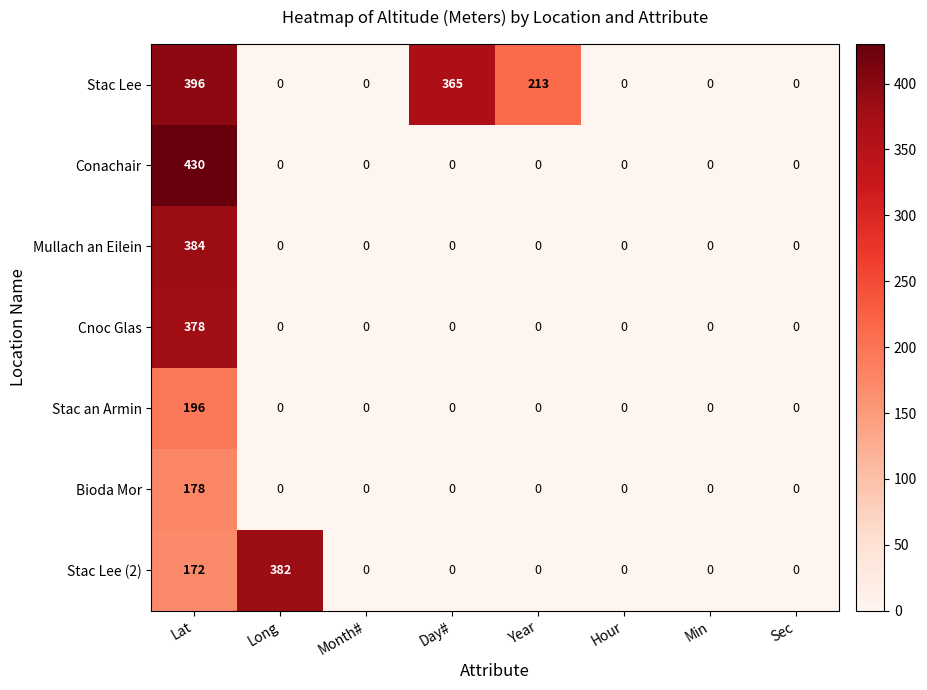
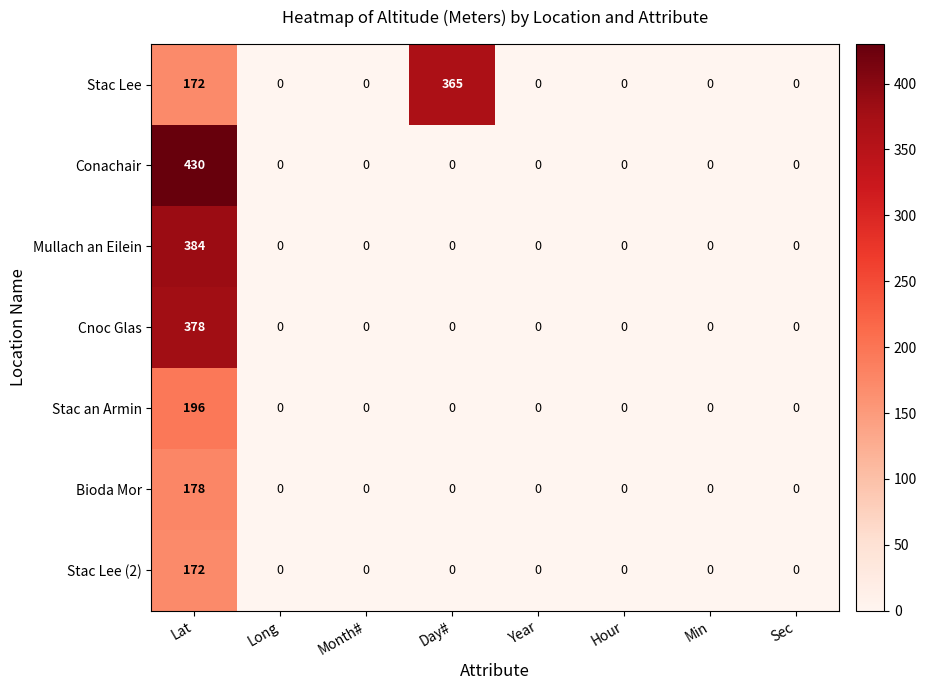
Stac Lee, Lat: 396 -> 172
Stac Lee, Year: 213 -> 0
Stac Lee (2), Long: 382 -> 0
